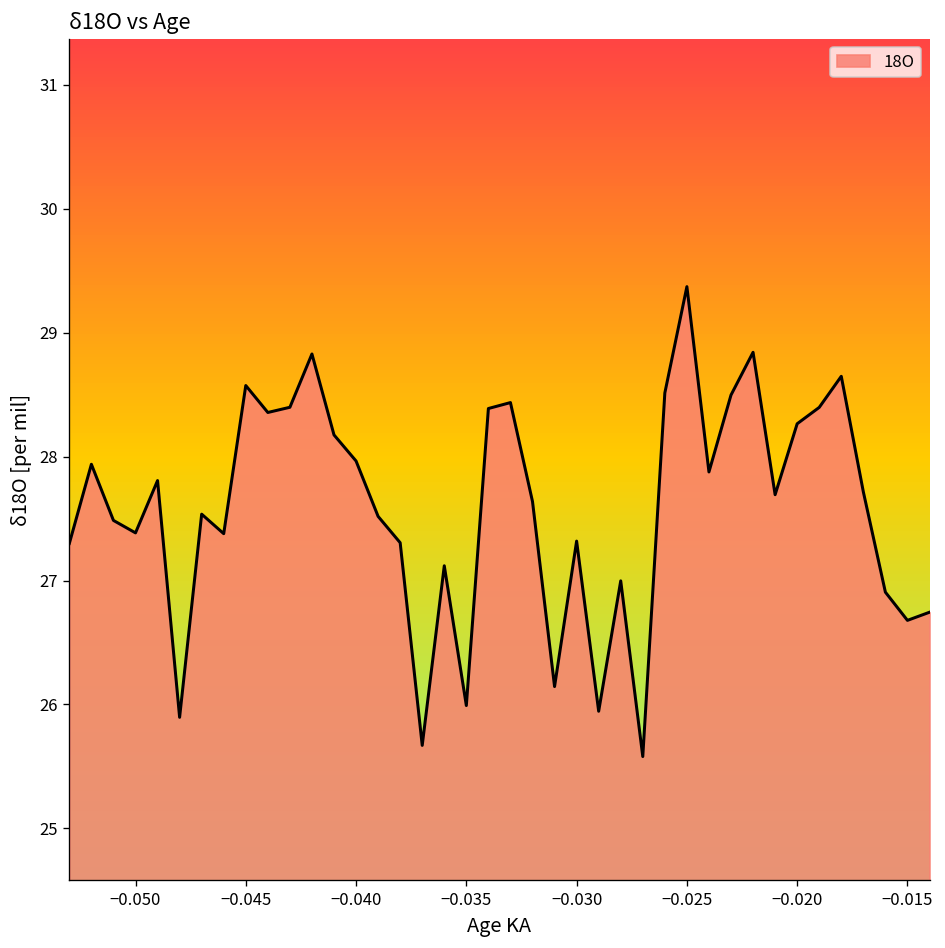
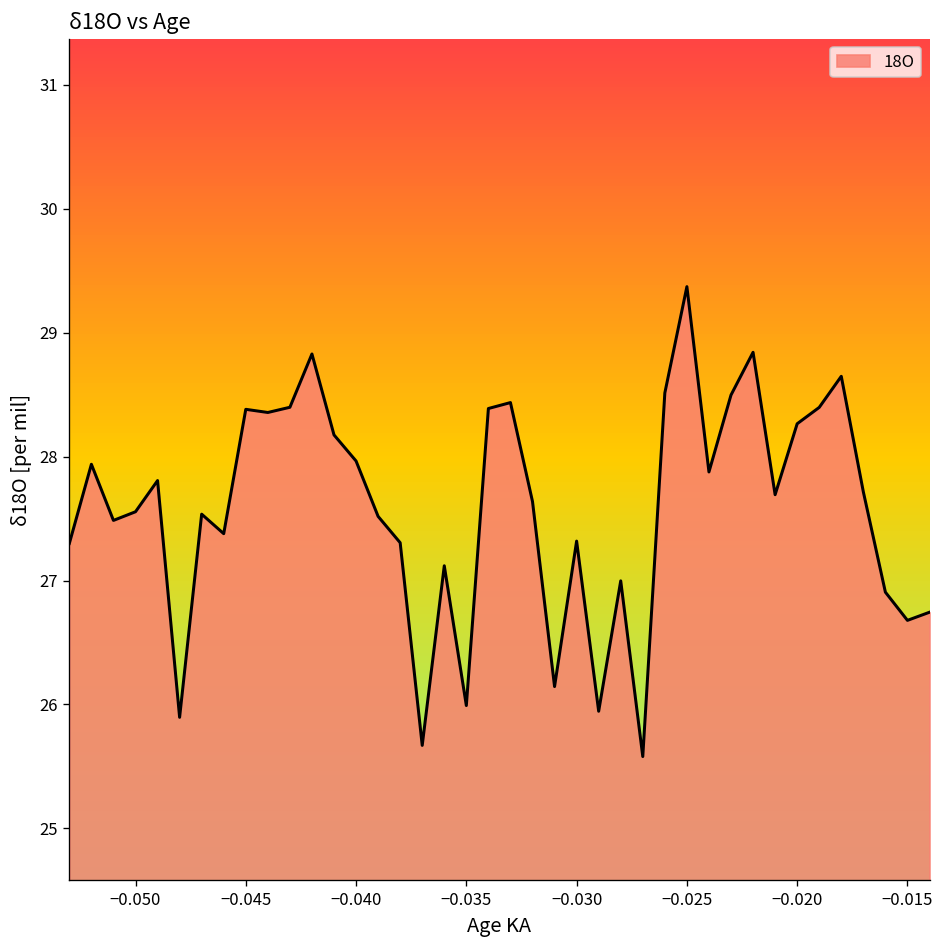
−0.050: 27.38 -> 27.55
−0.045: 28.57 -> 28.38
